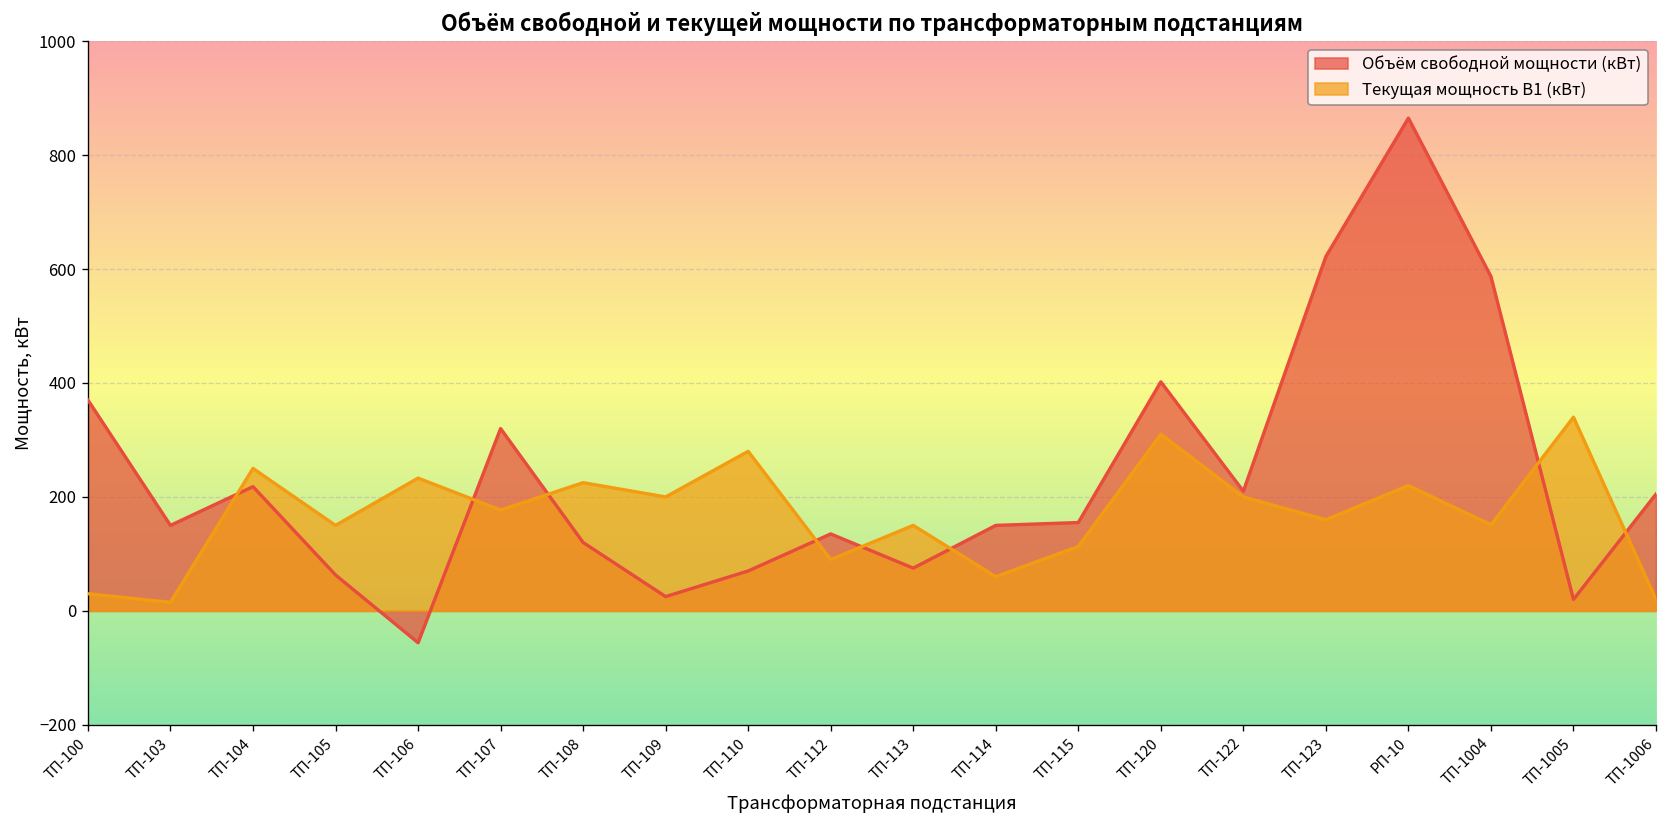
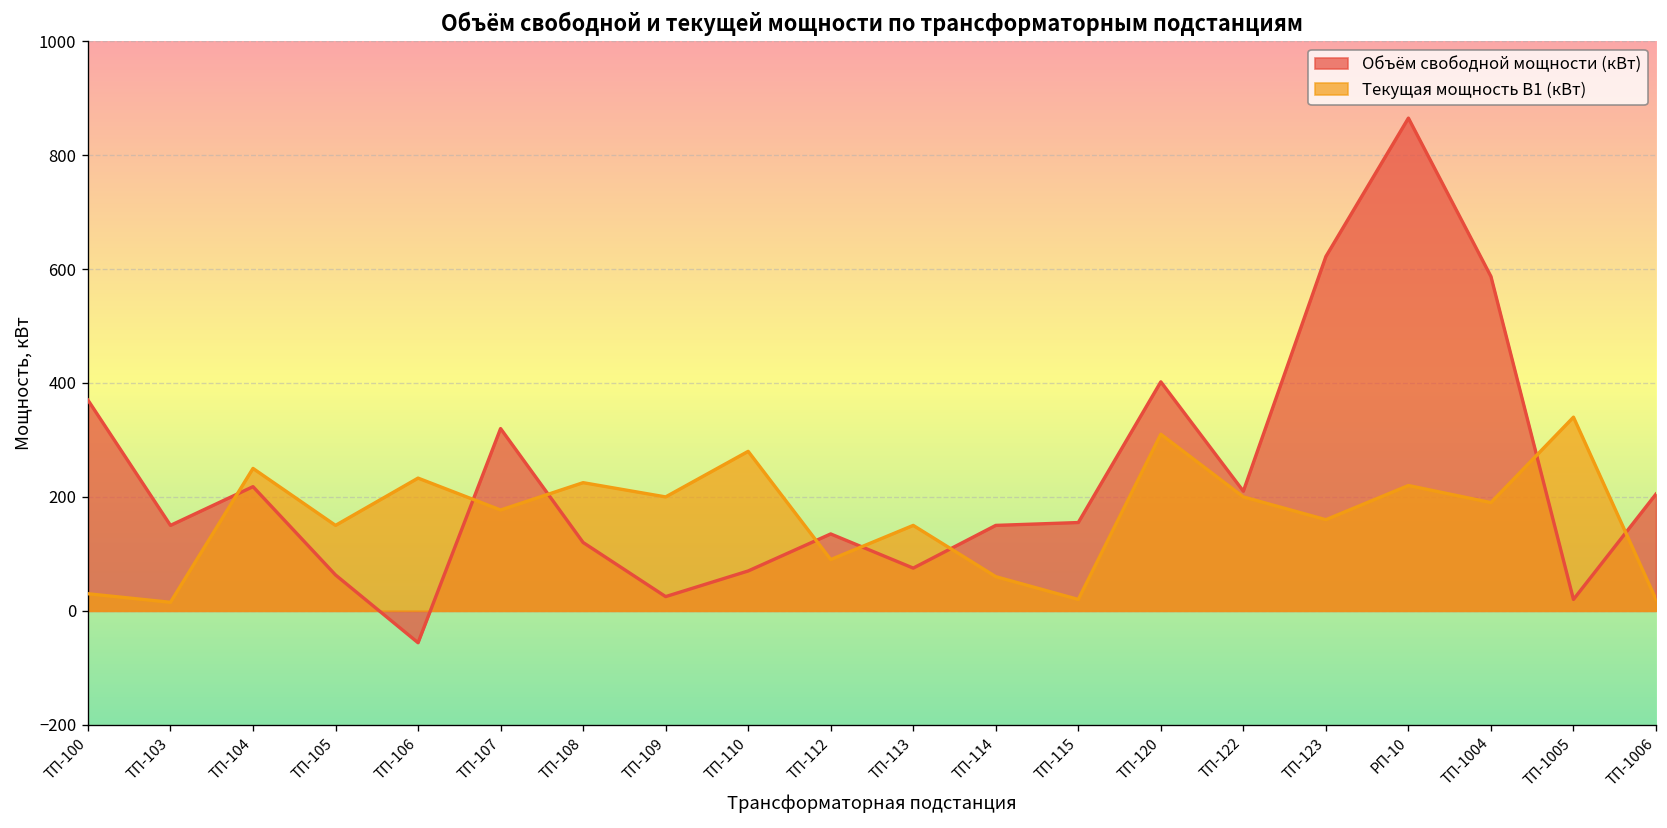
Текущая мощность В1 (кВт), ТП-115: 110 -> 20
Текущая мощность В1 (кВт), ТП-1004: 150 -> 190
